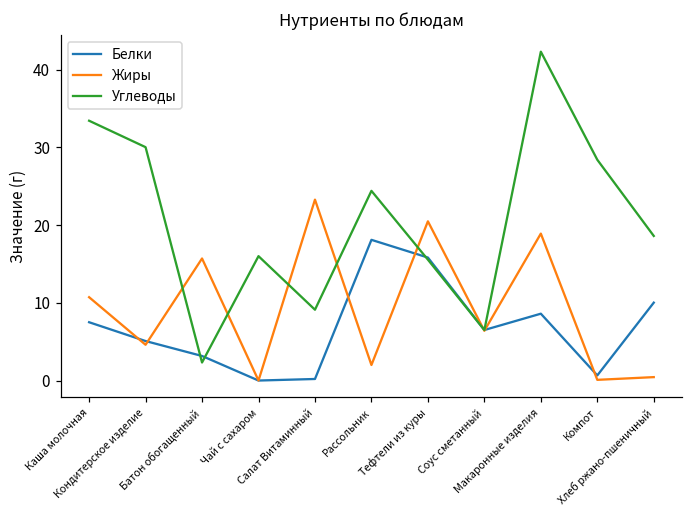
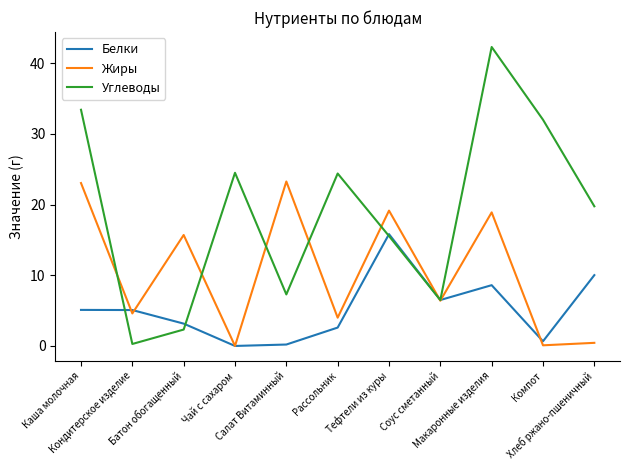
Белки, Каша молочная: 8 -> 5
Жиры, Каша молочная: 11 -> 23
Углеводы, Кондитерское изделие: 30 -> 0
Углеводы, Чай с сахаром: 16 -> 25
Углеводы, Салат Витаминный: 9 -> 7
Белки, Рассольник: 18 -> 3
Жиры, Рассольник: 2 -> 4
Жиры, Тефтели из куры: 20 -> 19
Углеводы, Компот: 28 -> 32
Углеводы, Хлеб ржано-пшеничный: 19 -> 20
